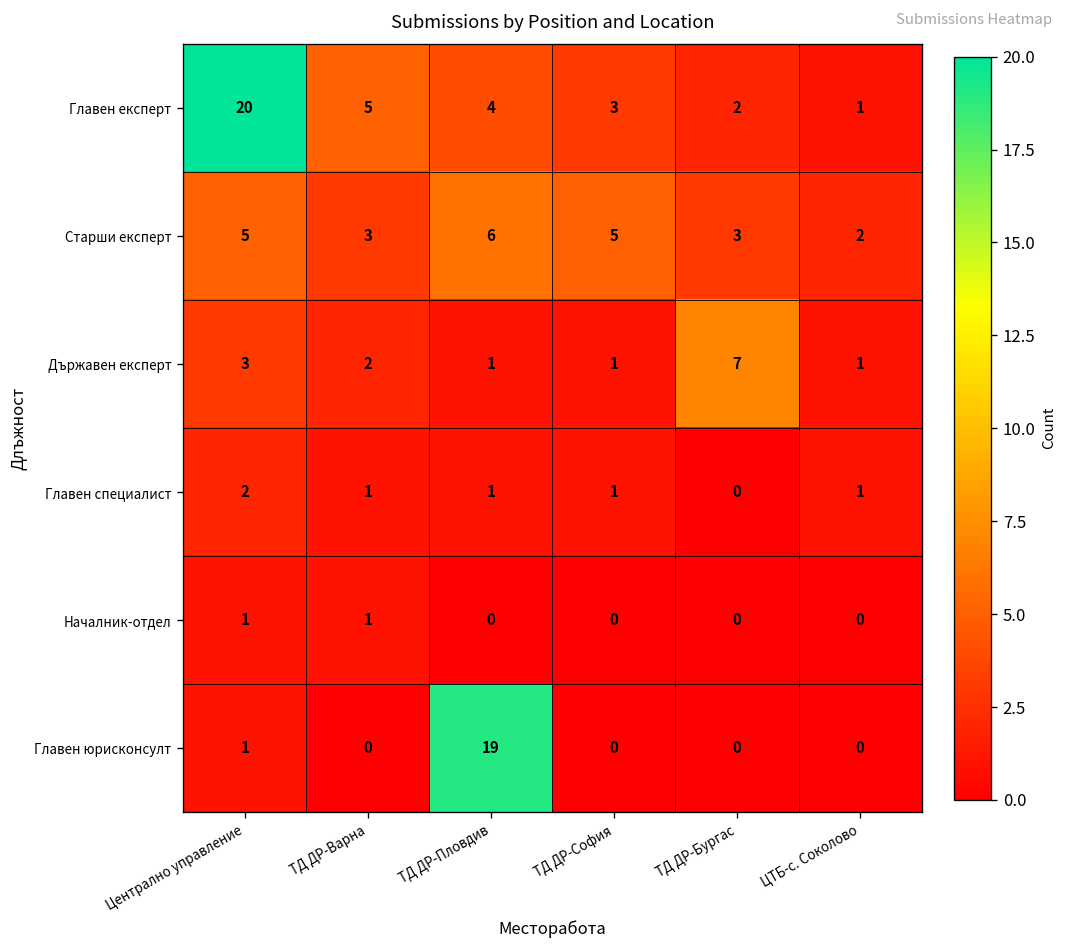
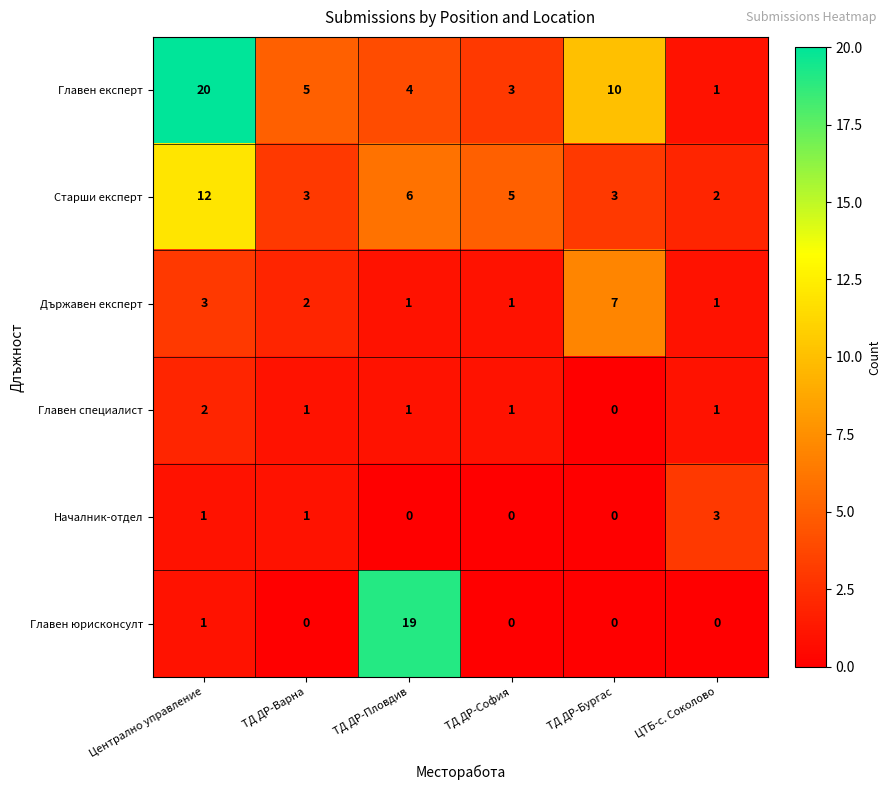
Главен експерт, ТД ДР-Бургас: 2 -> 10
Старши експерт, Централно управление: 5 -> 12
Началник-отдел, ЦТБ-с. Соколово: 0 -> 3
